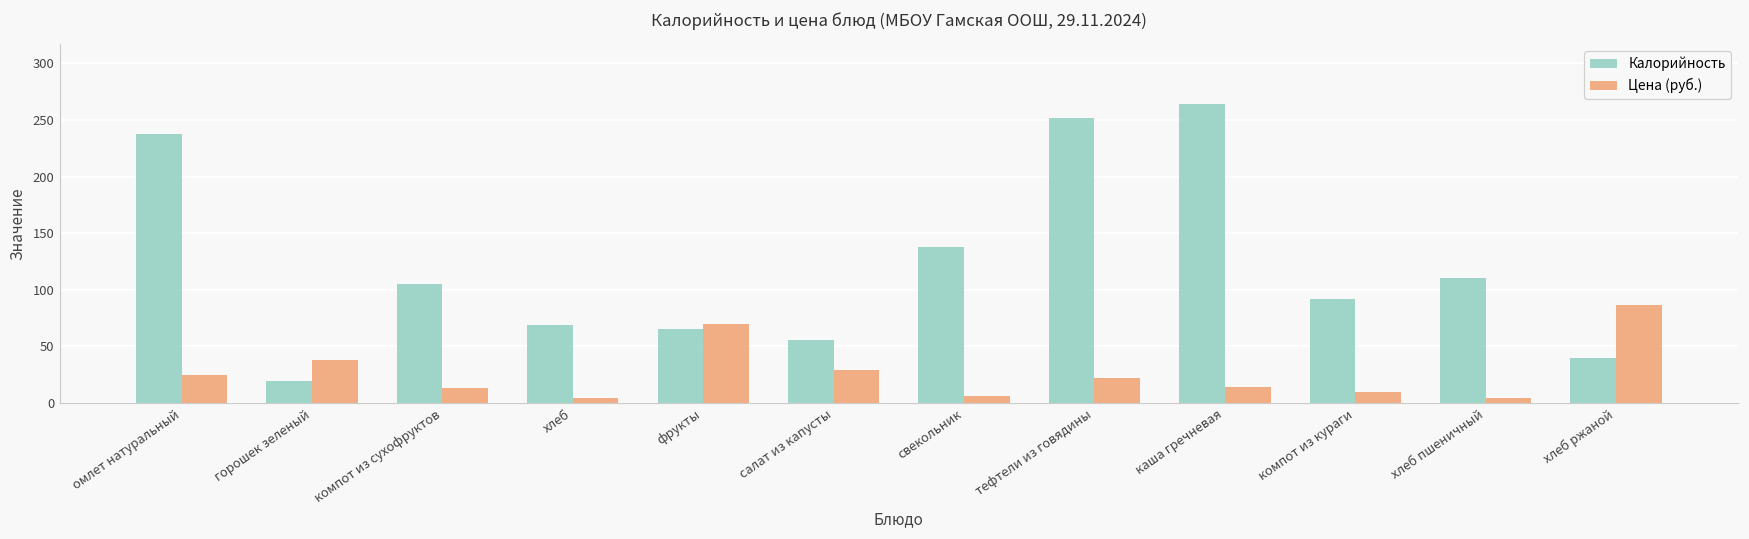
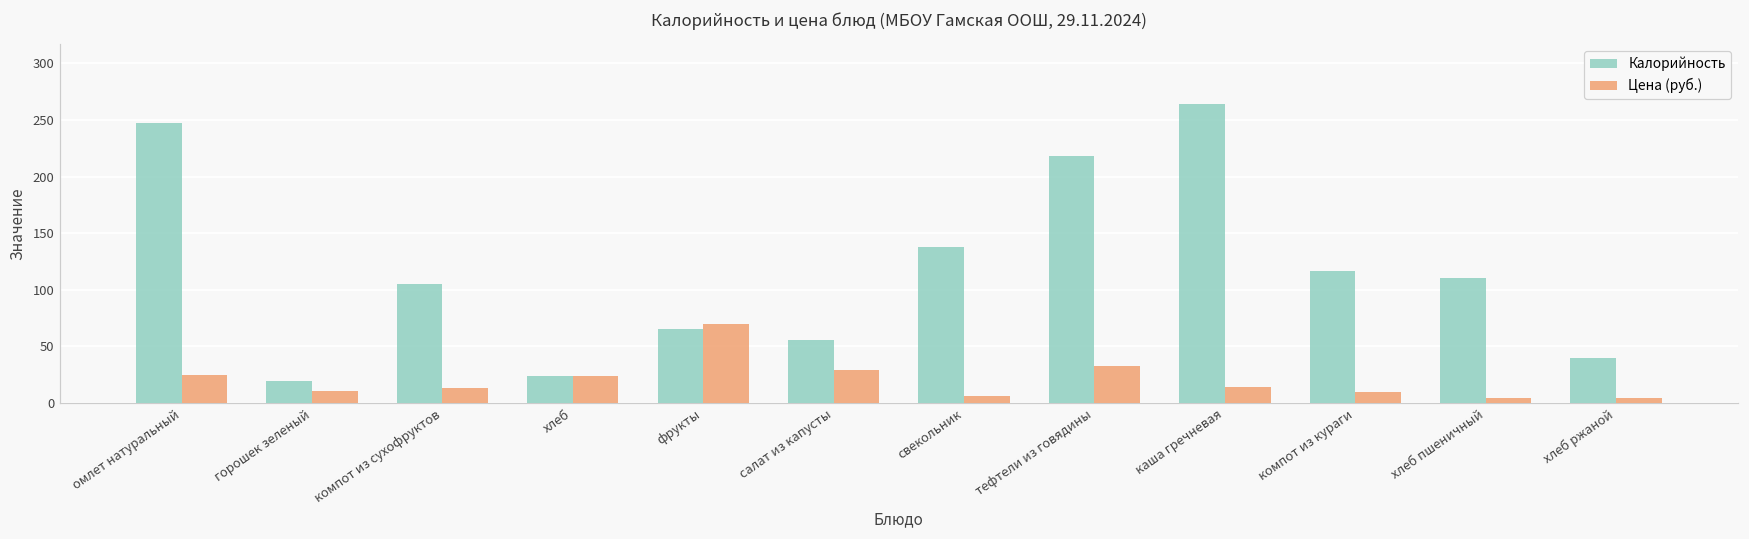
Калорийность, омлет натуральный: 238 -> 247
Цена (руб.), горошек зеленый: 38 -> 11
Калорийность, хлеб: 69 -> 24
Цена (руб.), хлеб: 4 -> 24
Калорийность, тефтели из говядины: 252 -> 218
Цена (руб.), тефтели из говядины: 22 -> 33
Калорийность, компот из кураги: 92 -> 117
Цена (руб.), хлеб ржаной: 87 -> 4
